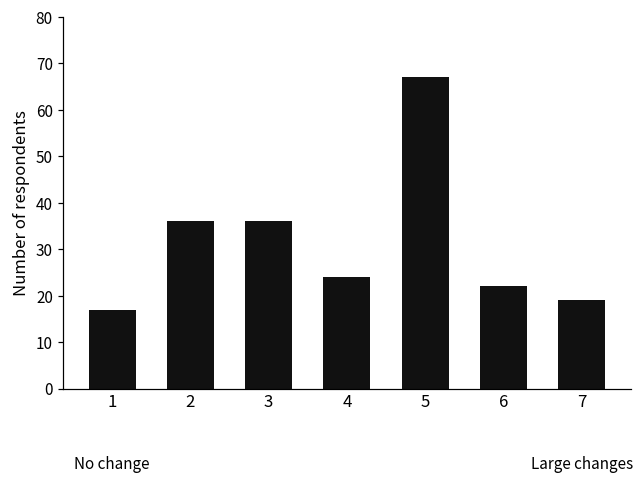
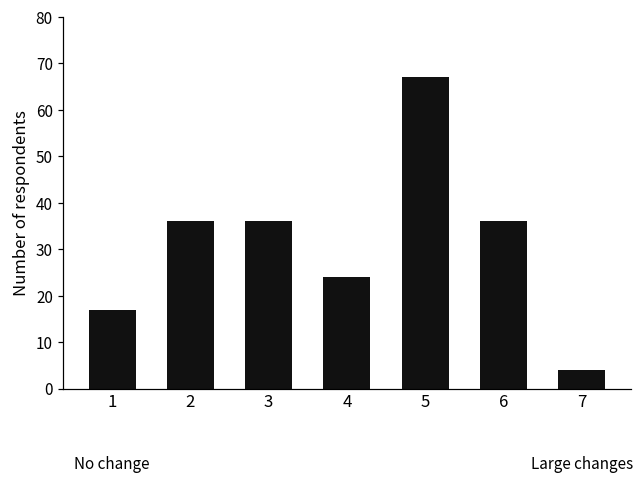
6: 22 -> 36
7: 19 -> 4
